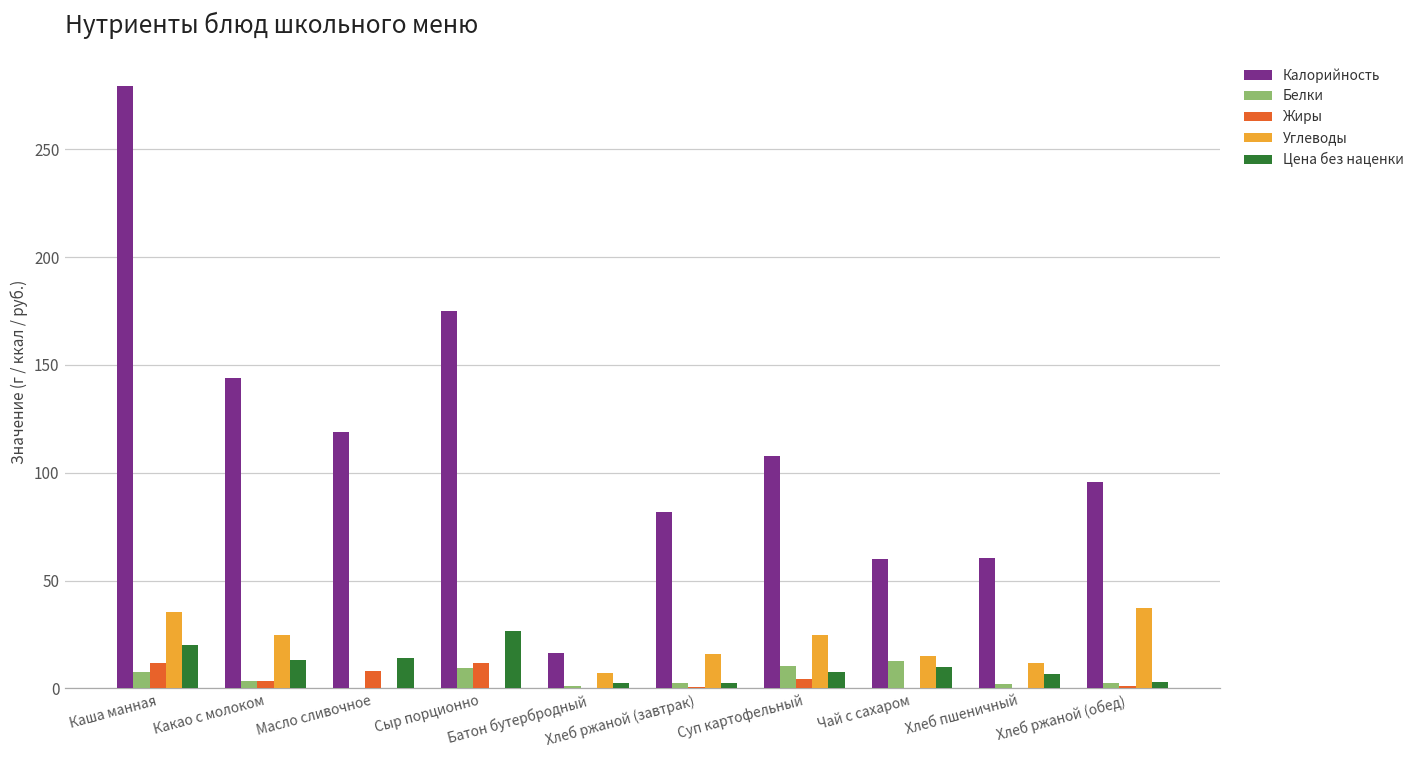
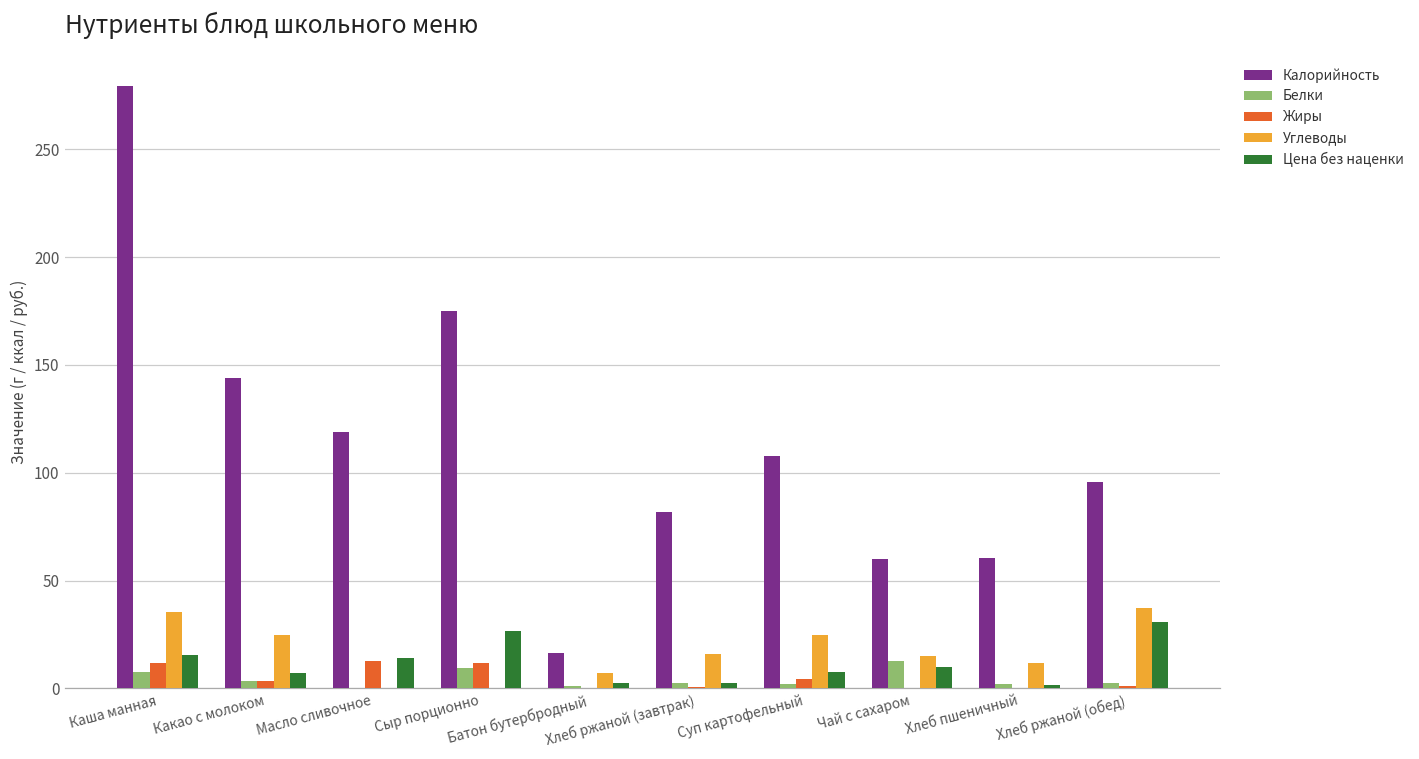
Цена без наценки, Каша манная: 20 -> 16
Цена без наценки, Какао с молоком: 13 -> 7
Жиры, Масло сливочное: 8 -> 13
Белки, Суп картофельный: 11 -> 2
Цена без наценки, Хлеб пшеничный: 7 -> 2
Цена без наценки, Хлеб ржаной (обед): 3 -> 31
